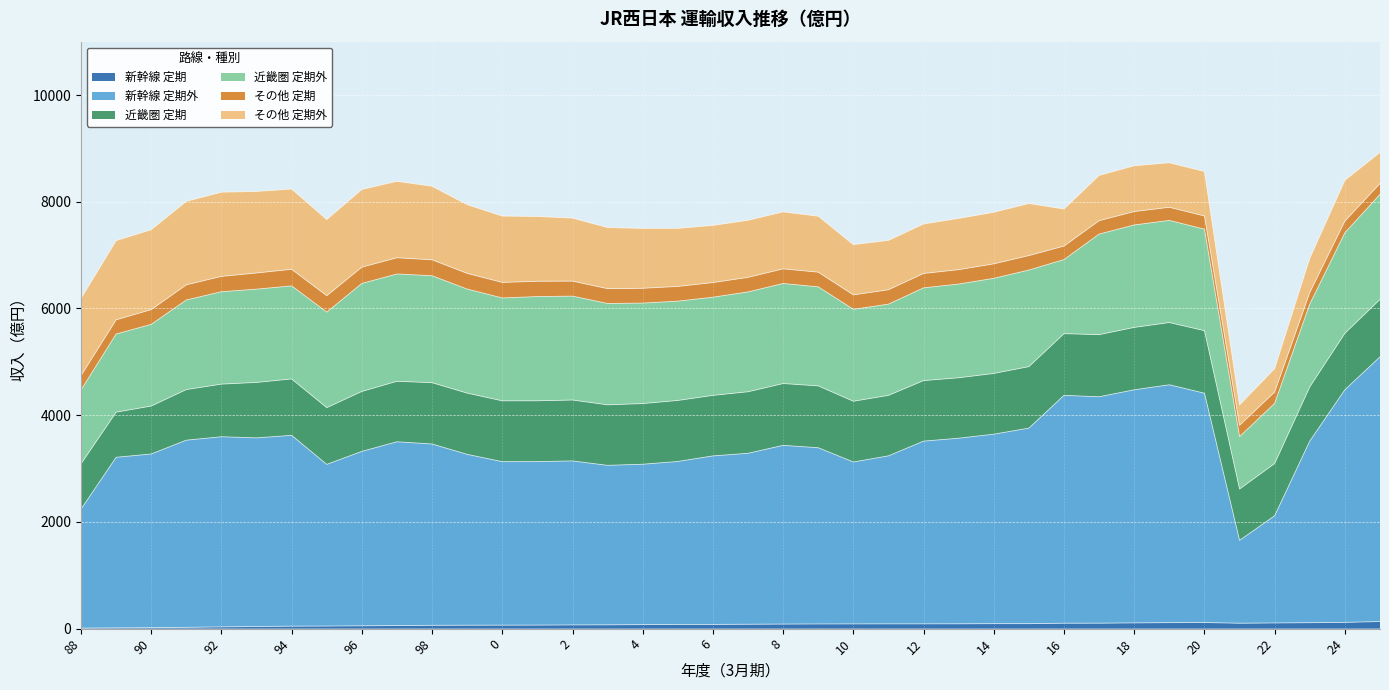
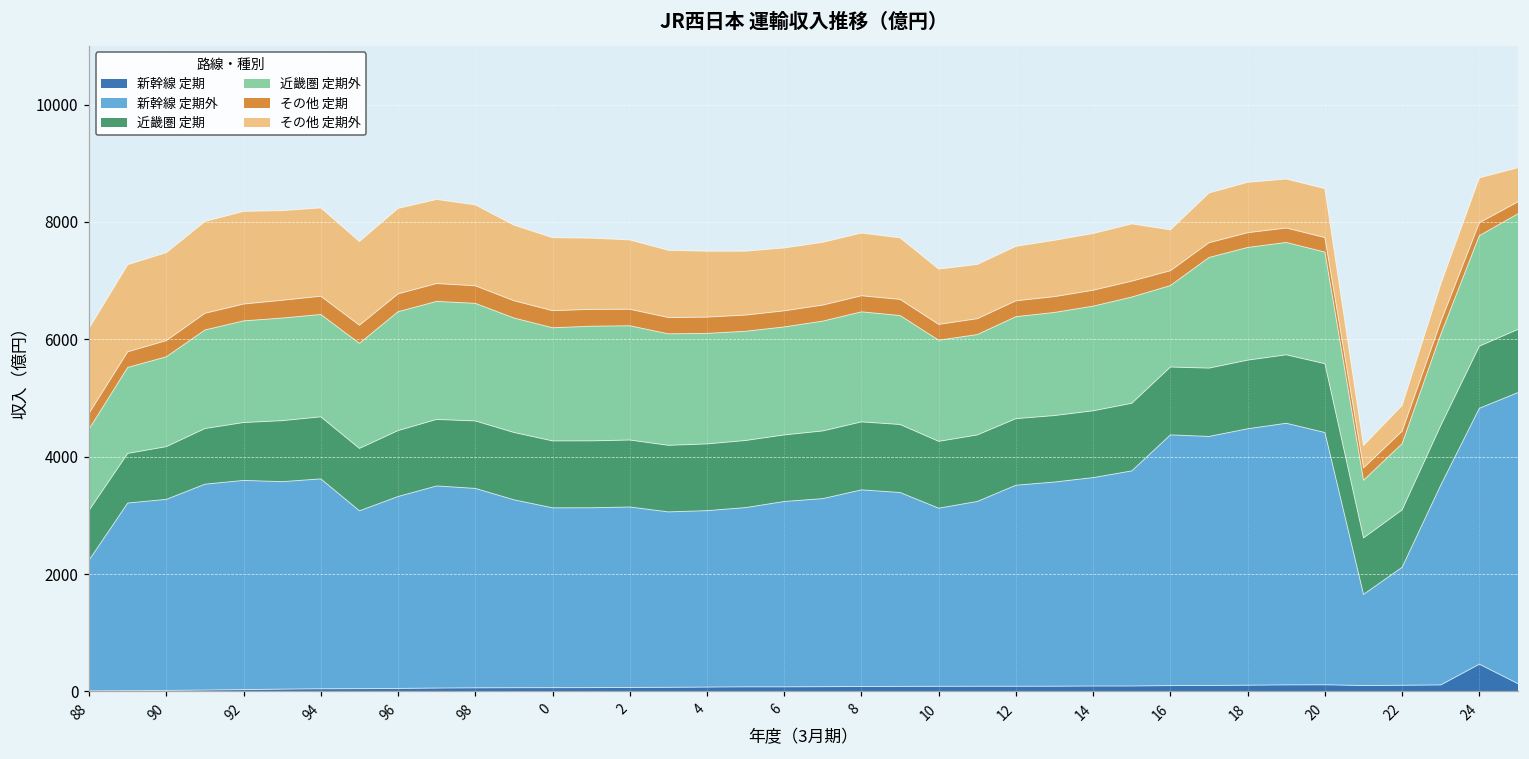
新幹線 定期, 24: 100 -> 500
